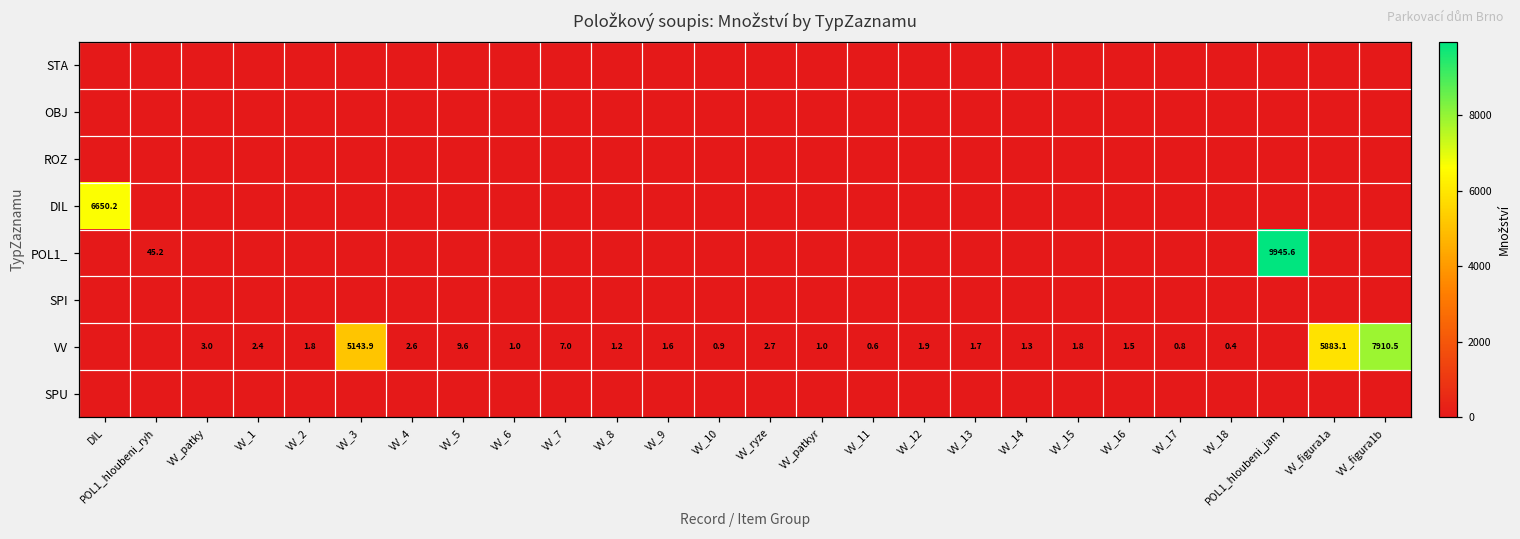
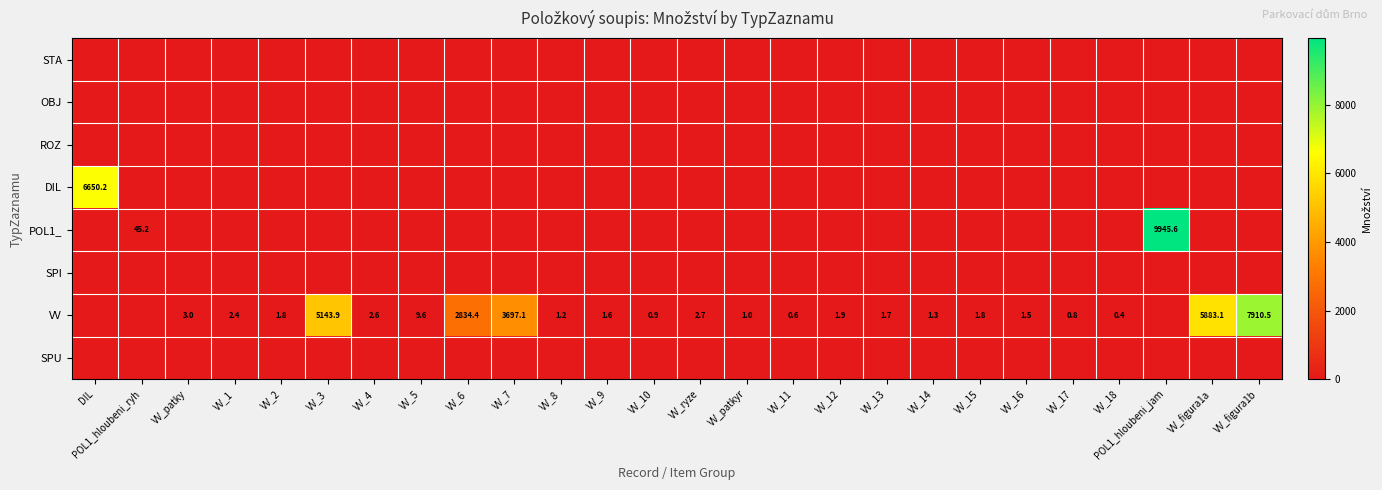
VV, VV_6: 1.0 -> 2834.4
VV, VV_7: 7.0 -> 3697.1
